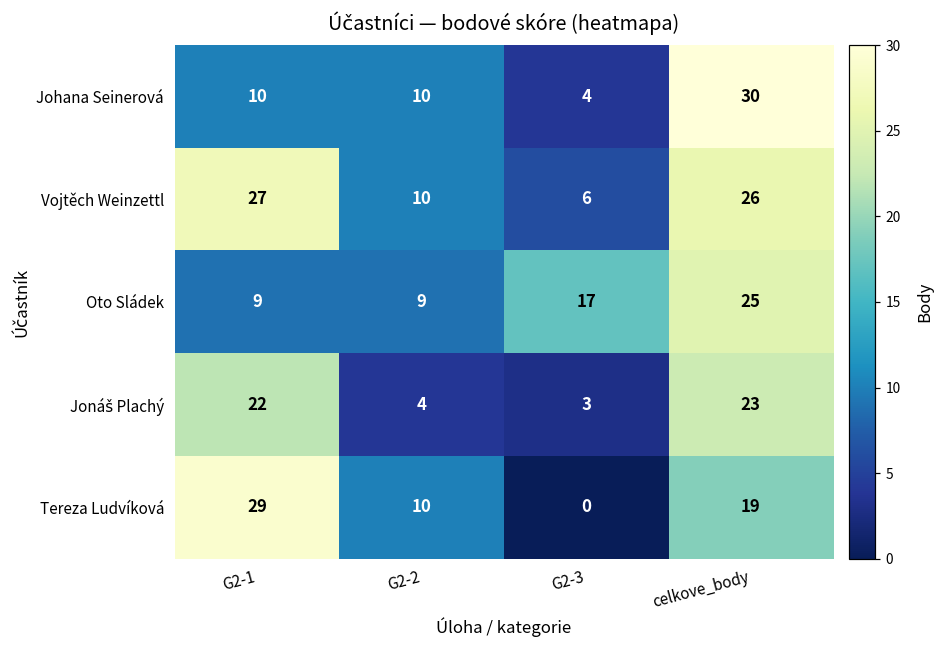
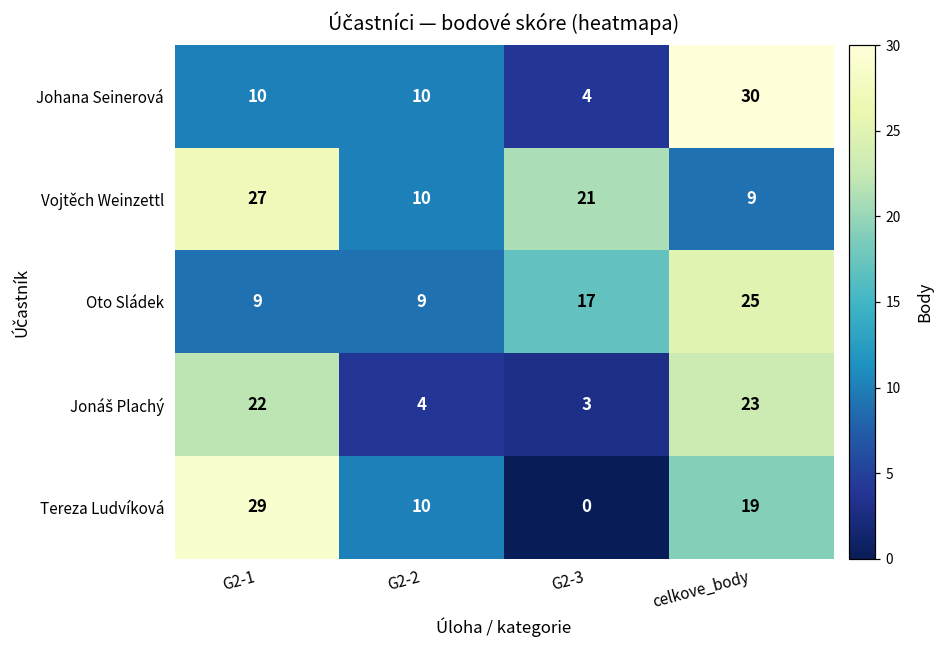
Vojtěch Weinzettl, G2-3: 6 -> 21
Vojtěch Weinzettl, celkove_body: 26 -> 9
